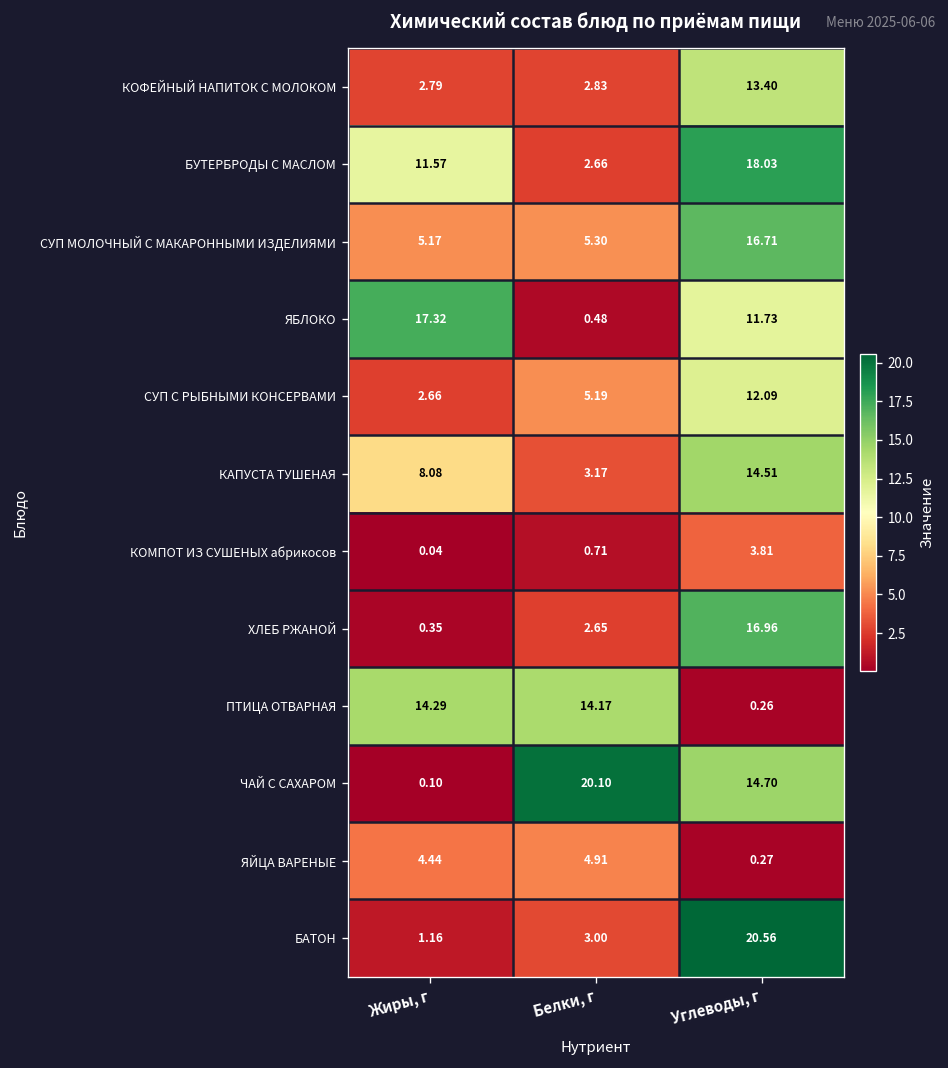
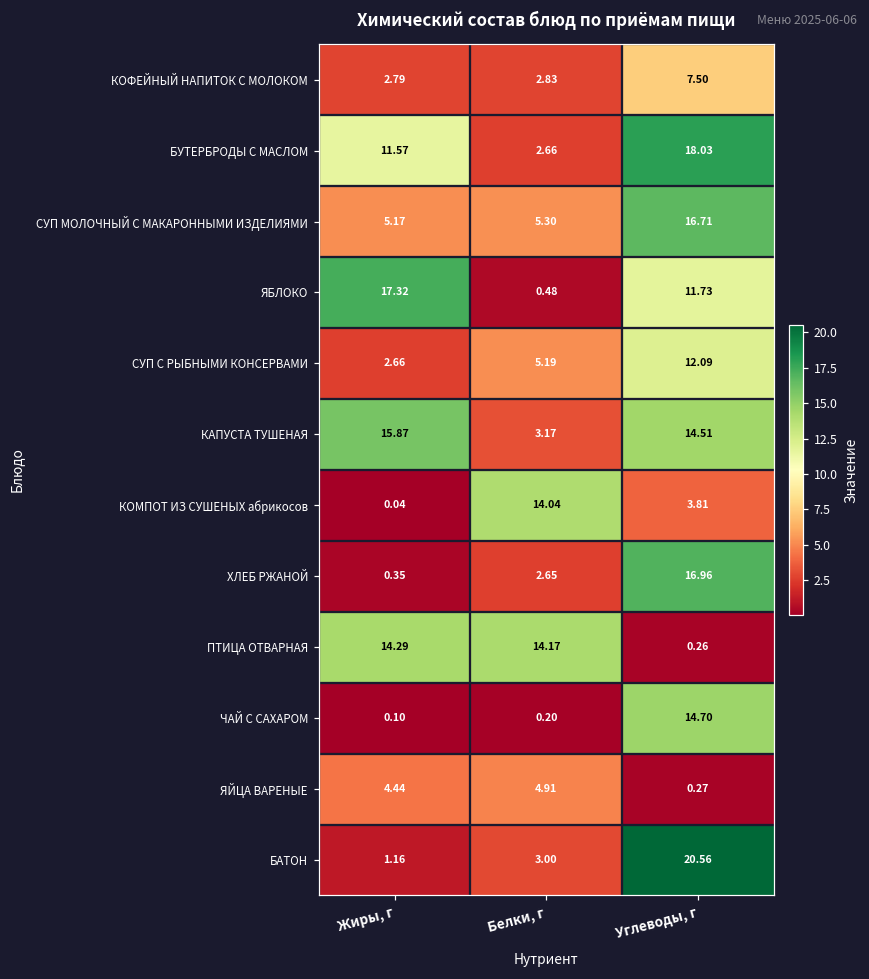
КОФЕЙНЫЙ НАПИТОК С МОЛОКОМ, Углеводы, г: 13.40 -> 7.50
КАПУСТА ТУШЕНАЯ, Жиры, г: 8.08 -> 15.87
КОМПОТ ИЗ СУШЕНЫХ абрикосов, Белки, г: 0.71 -> 14.04
ЧАЙ С САХАРОМ, Белки, г: 20.10 -> 0.20
